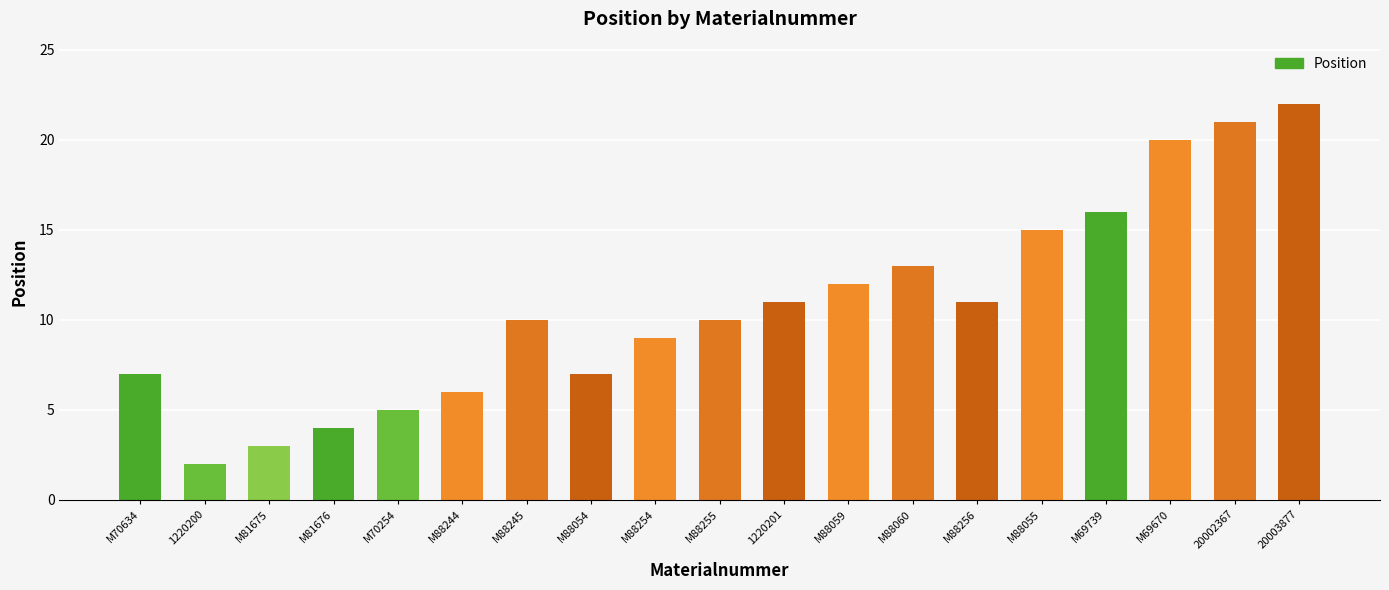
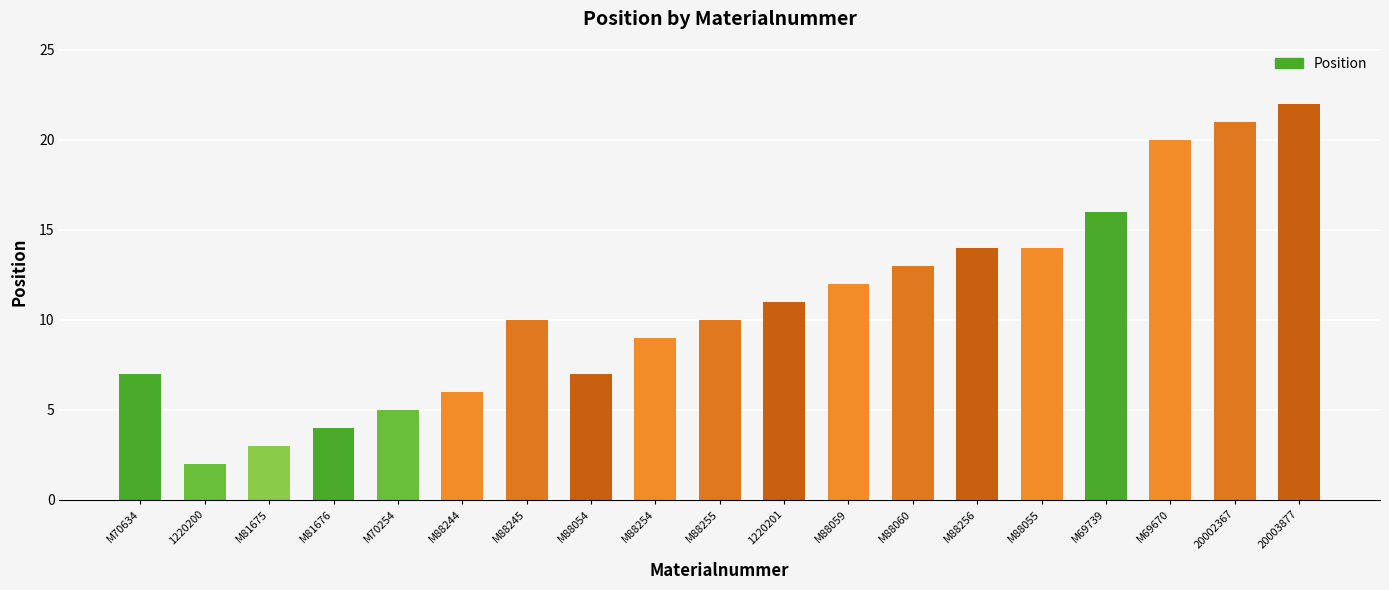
M88256: 11 -> 14
M88055: 15 -> 14
